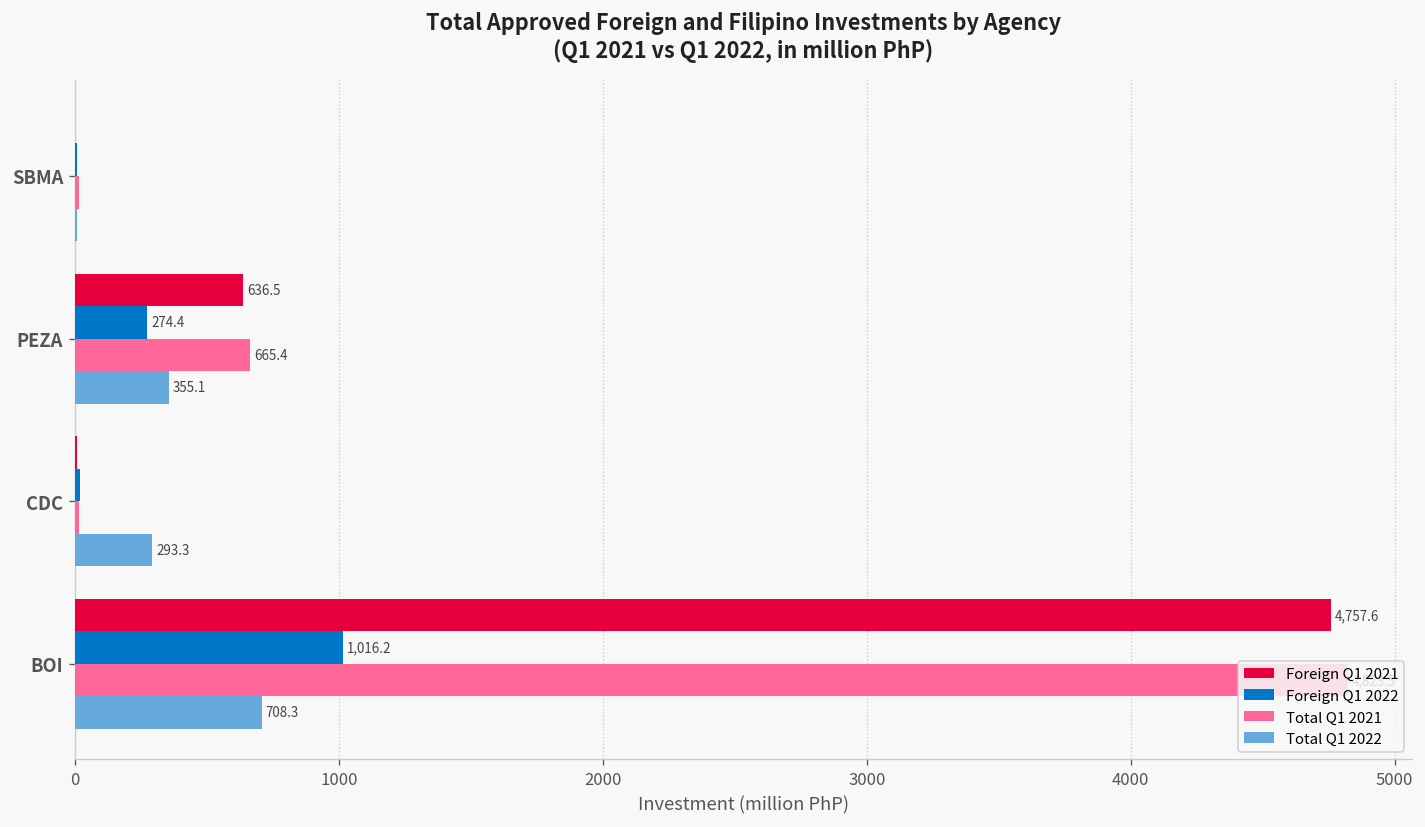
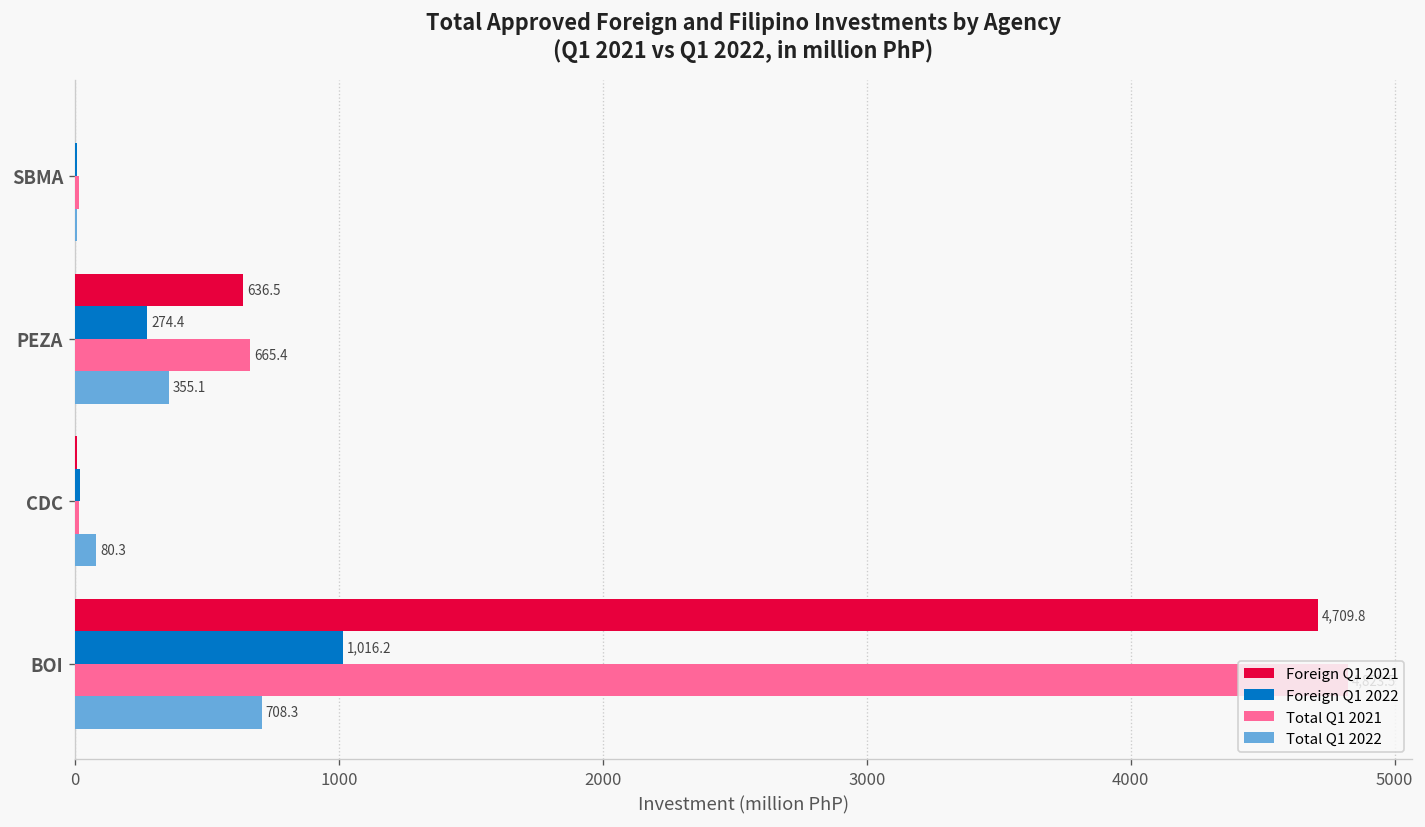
Total Q1 2022, CDC: 293.3 -> 80.3
Foreign Q1 2021, BOI: 4,757.6 -> 4,709.8
